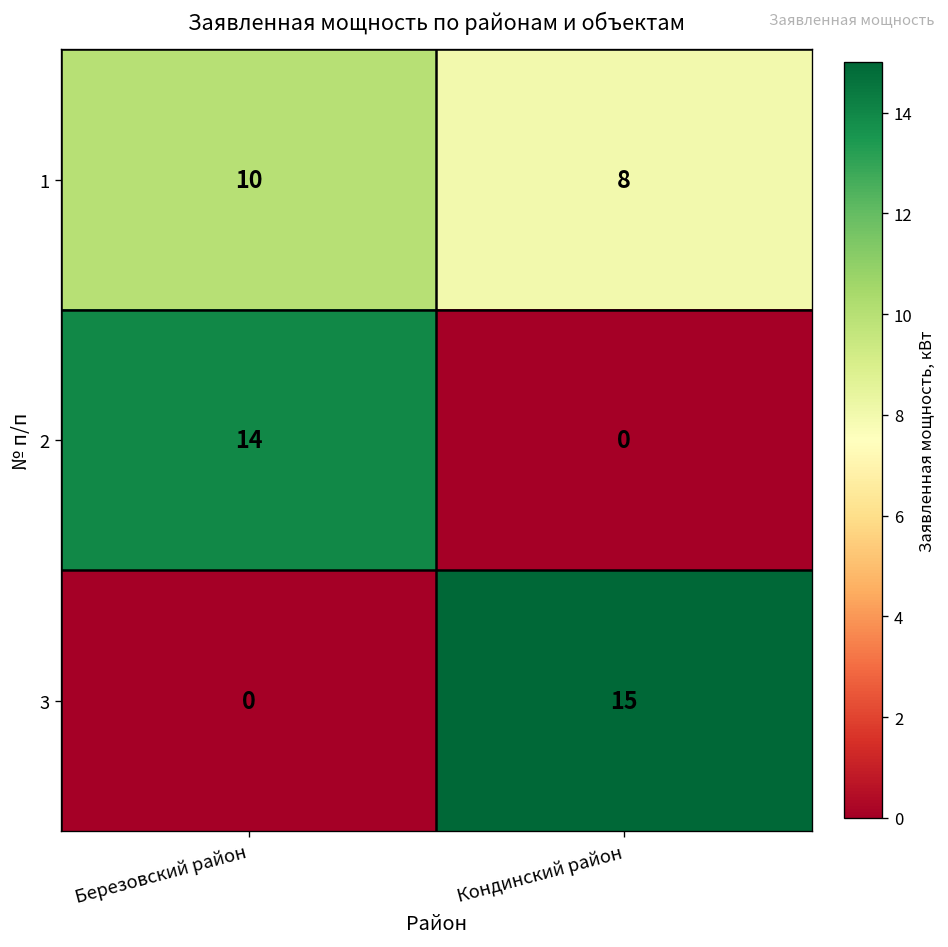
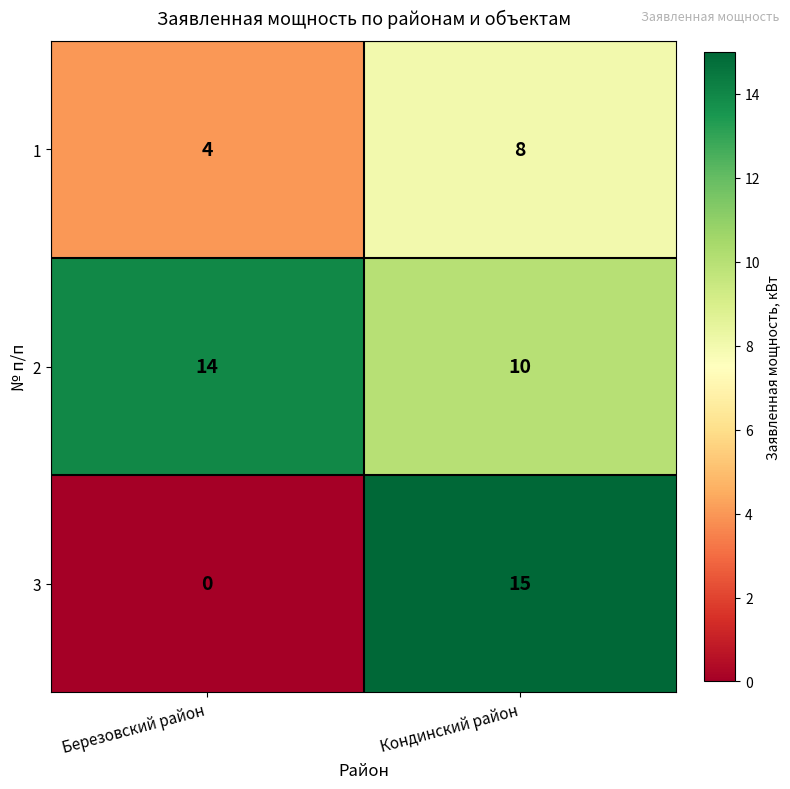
1, Березовский район: 10 -> 4
2, Кондинский район: 0 -> 10
